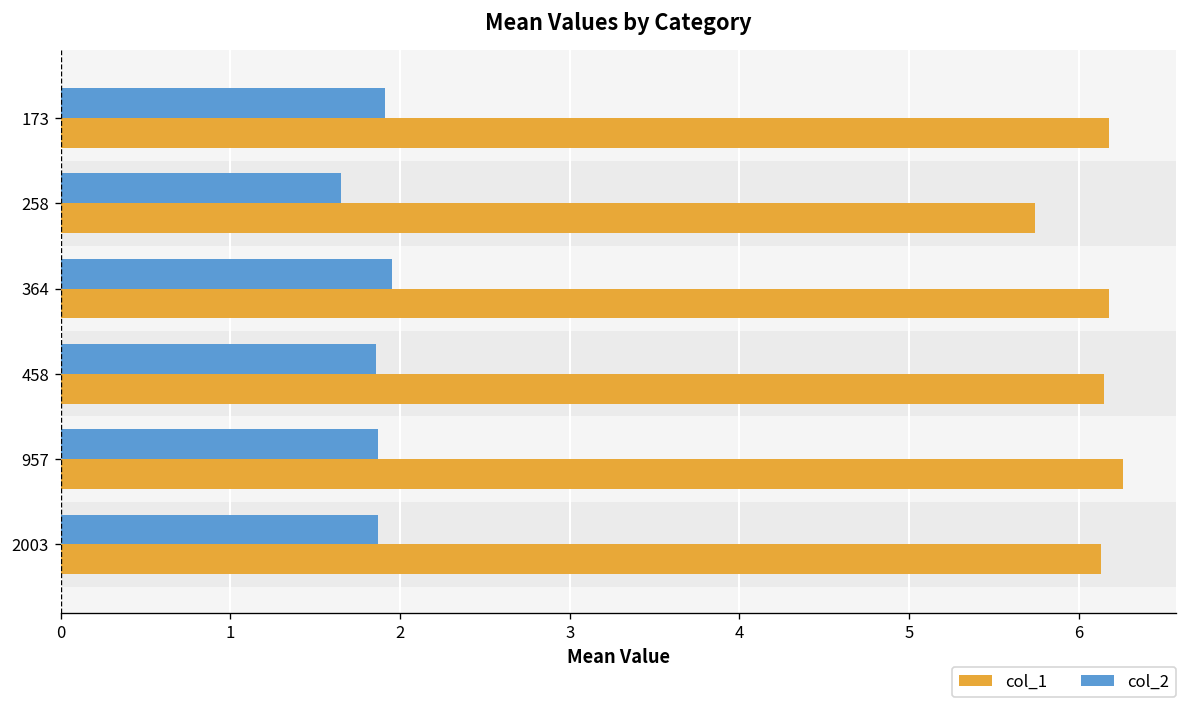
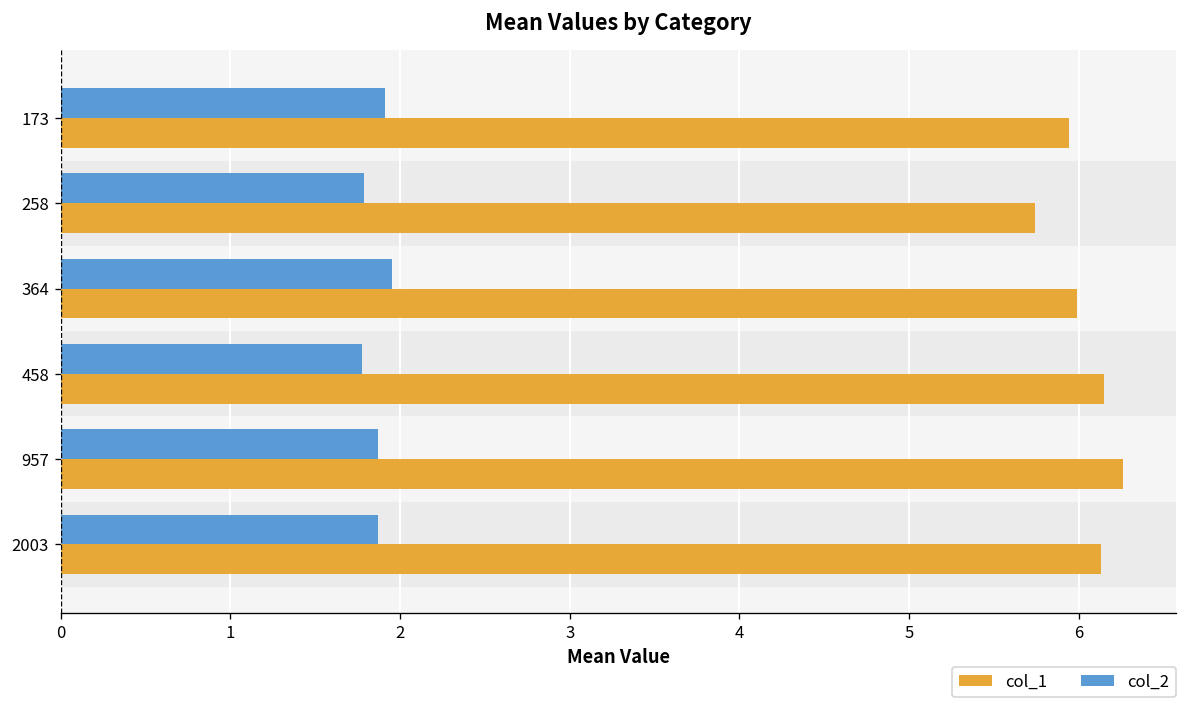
col_1, 173: 6.18 -> 5.94
col_2, 258: 1.65 -> 1.79
col_1, 364: 6.18 -> 5.99
col_2, 458: 1.86 -> 1.78
